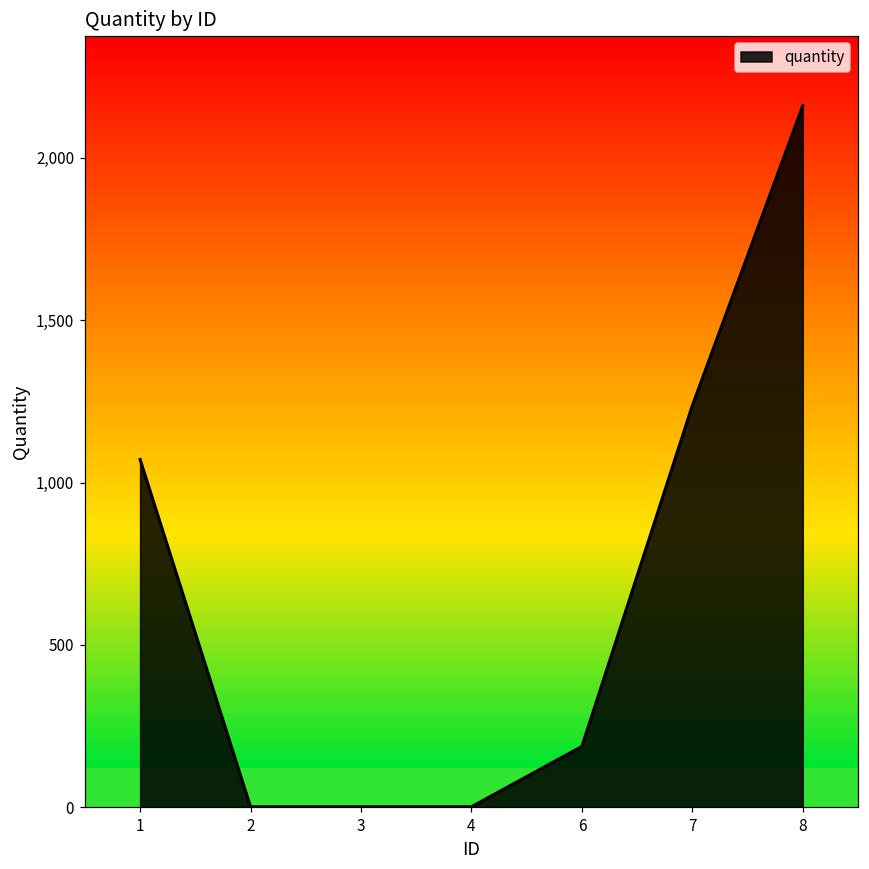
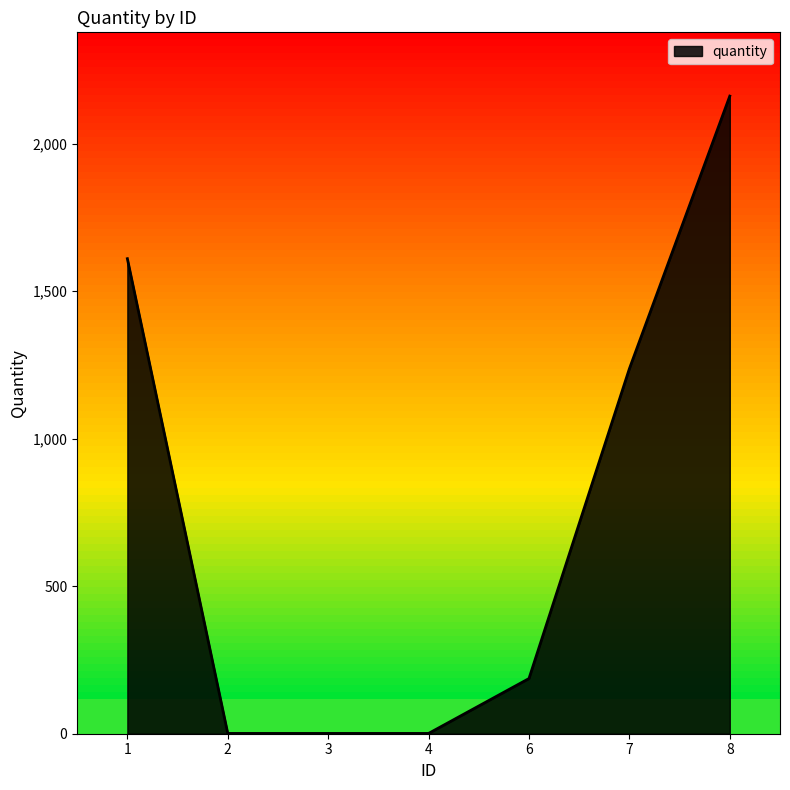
1: 1,070 -> 1,610
